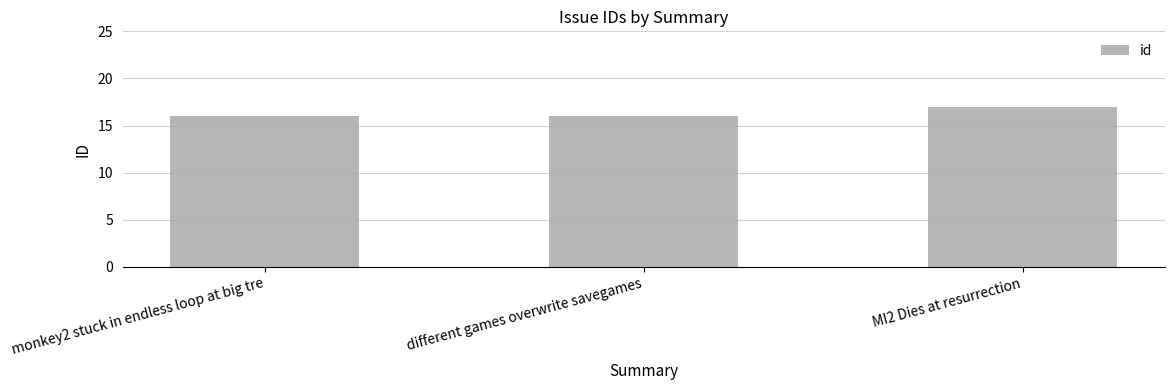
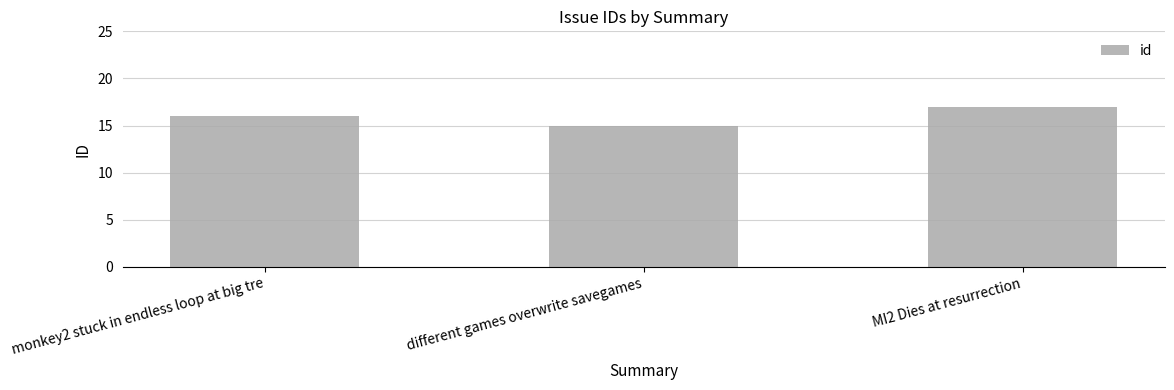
different games overwrite savegames: 16 -> 15
